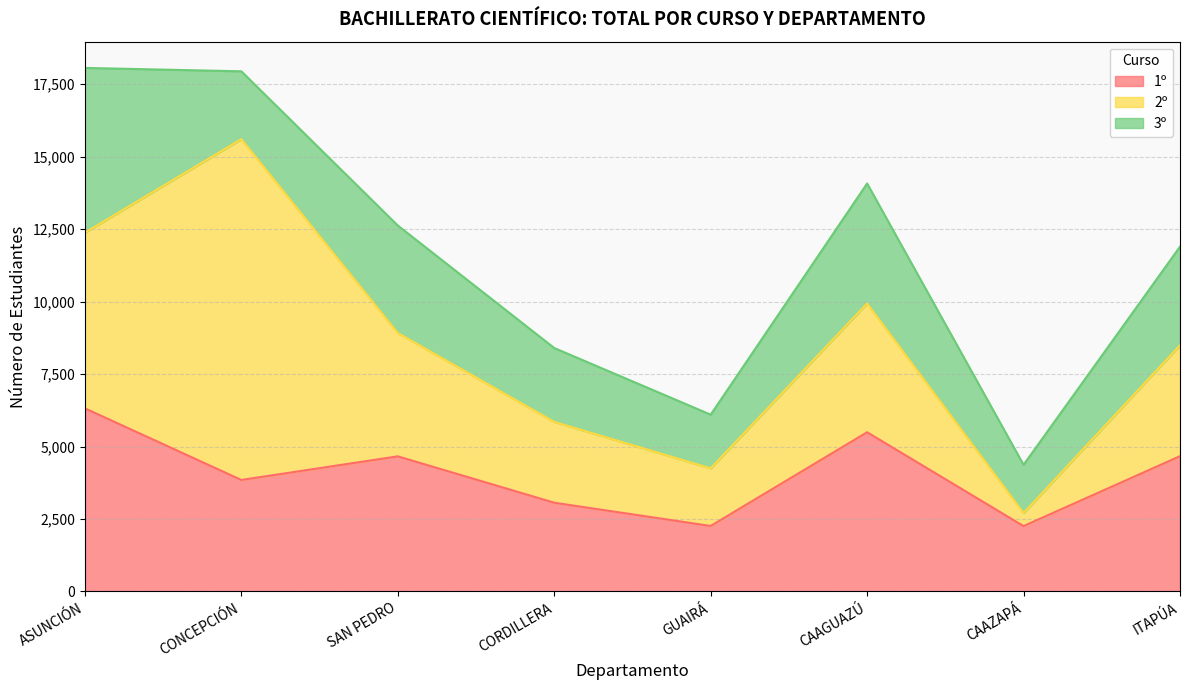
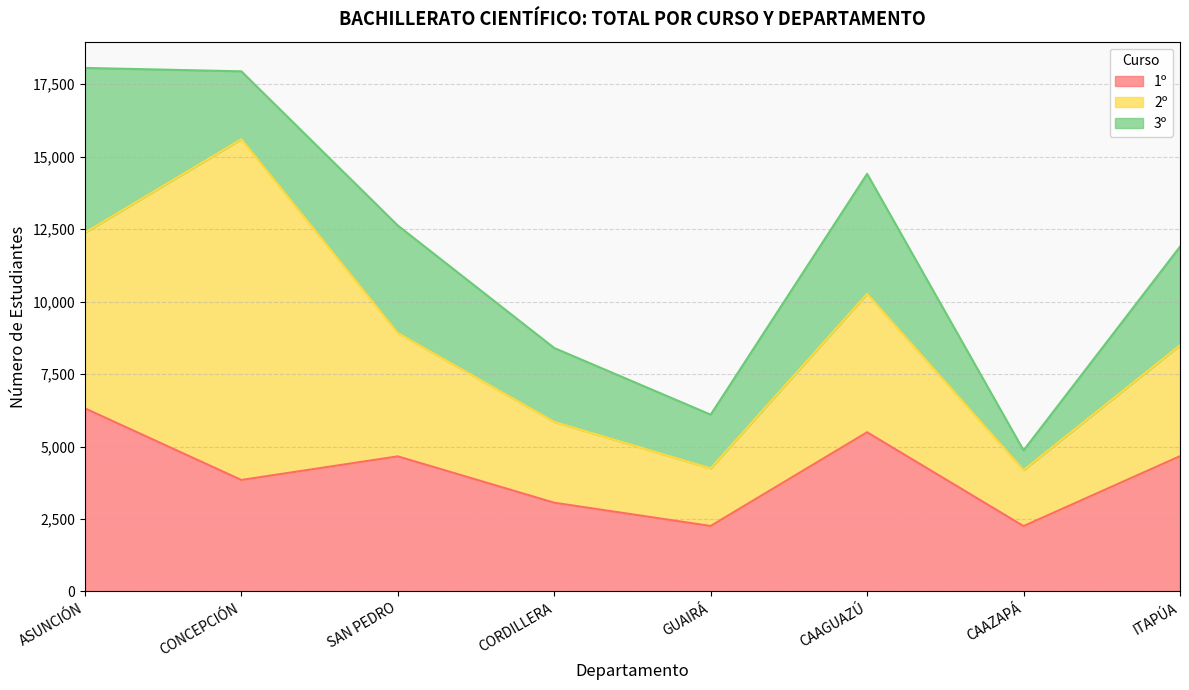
2º, CAAGUAZÚ: 4,400 -> 4,800
2º, CAAZAPÁ: 400 -> 1,900
3º, CAAZAPÁ: 1,700 -> 700
